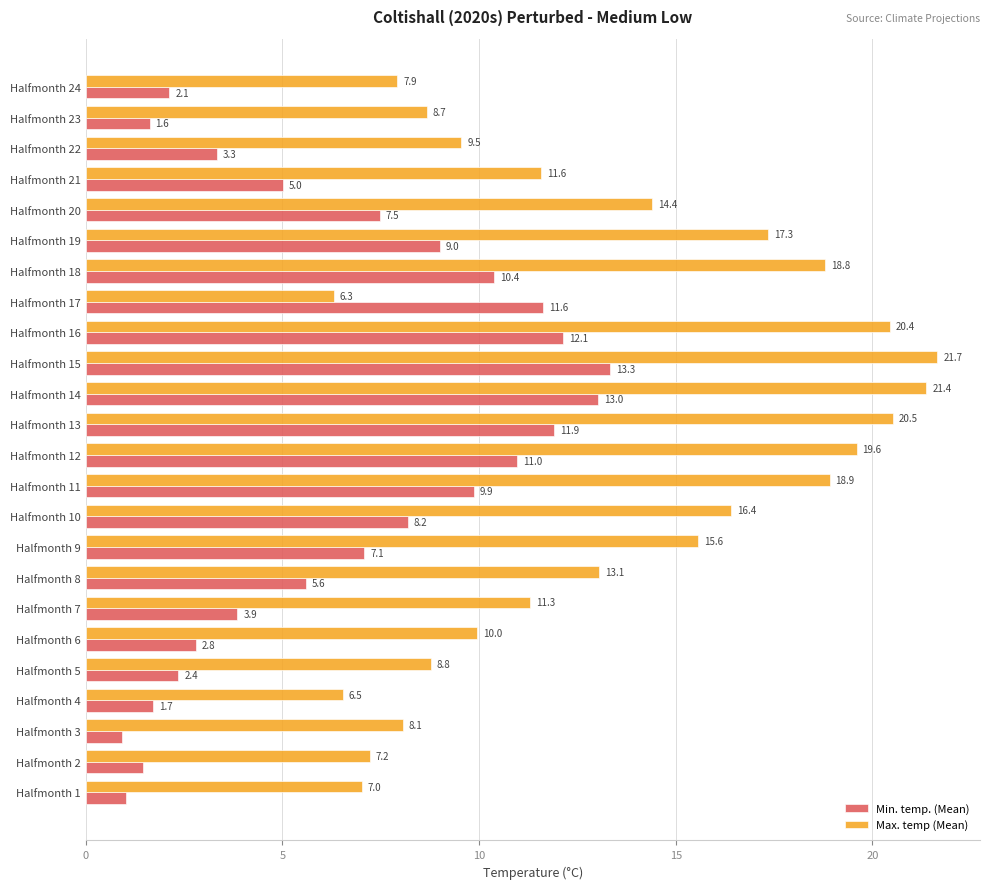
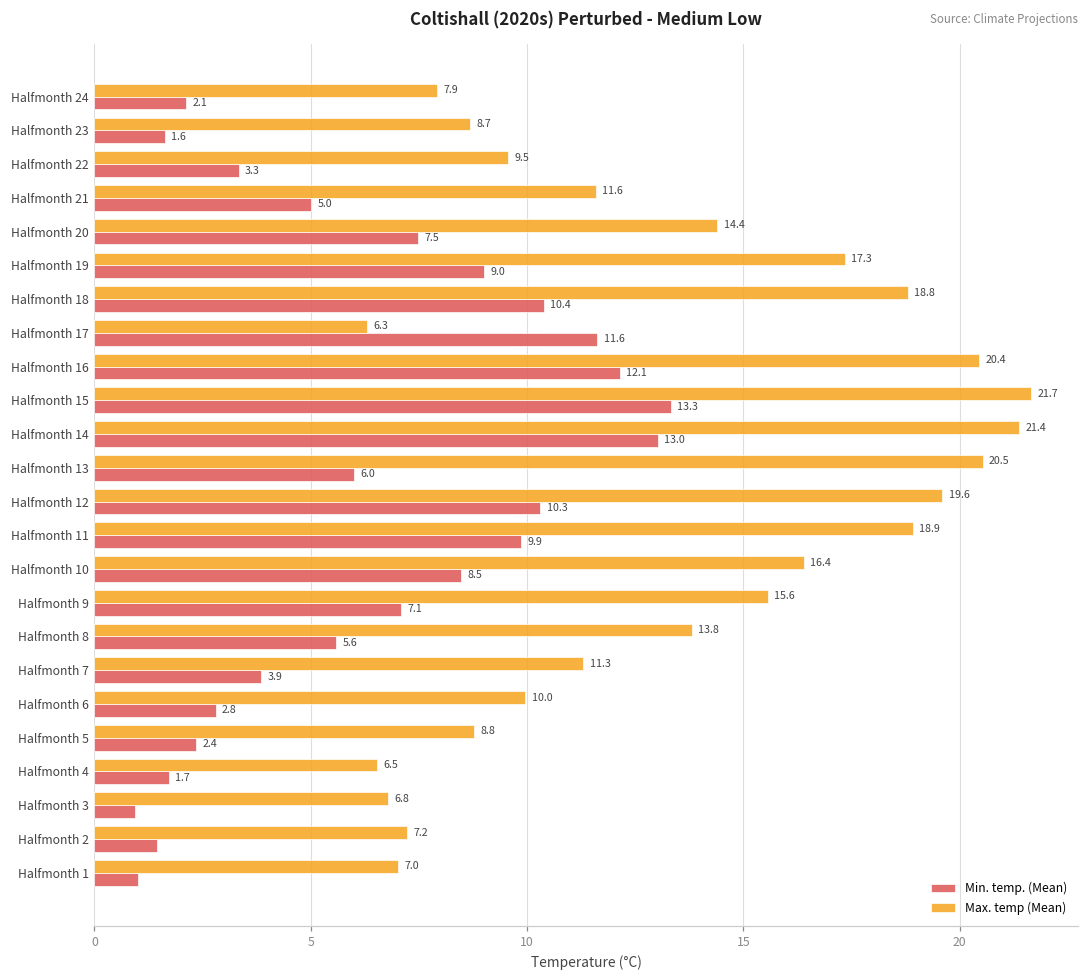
Min. temp. (Mean), Halfmonth 13: 11.9 -> 6.0
Min. temp. (Mean), Halfmonth 12: 11.0 -> 10.3
Min. temp. (Mean), Halfmonth 10: 8.2 -> 8.5
Max. temp (Mean), Halfmonth 8: 13.1 -> 13.8
Max. temp (Mean), Halfmonth 3: 8.1 -> 6.8
